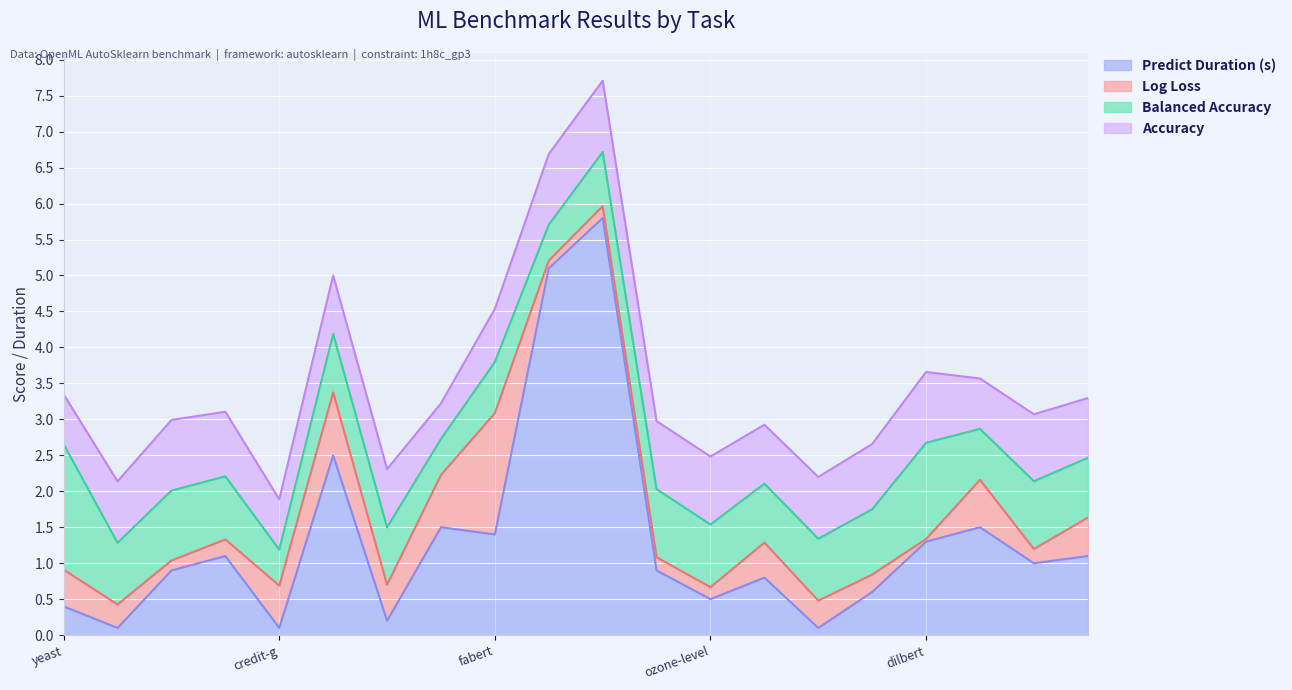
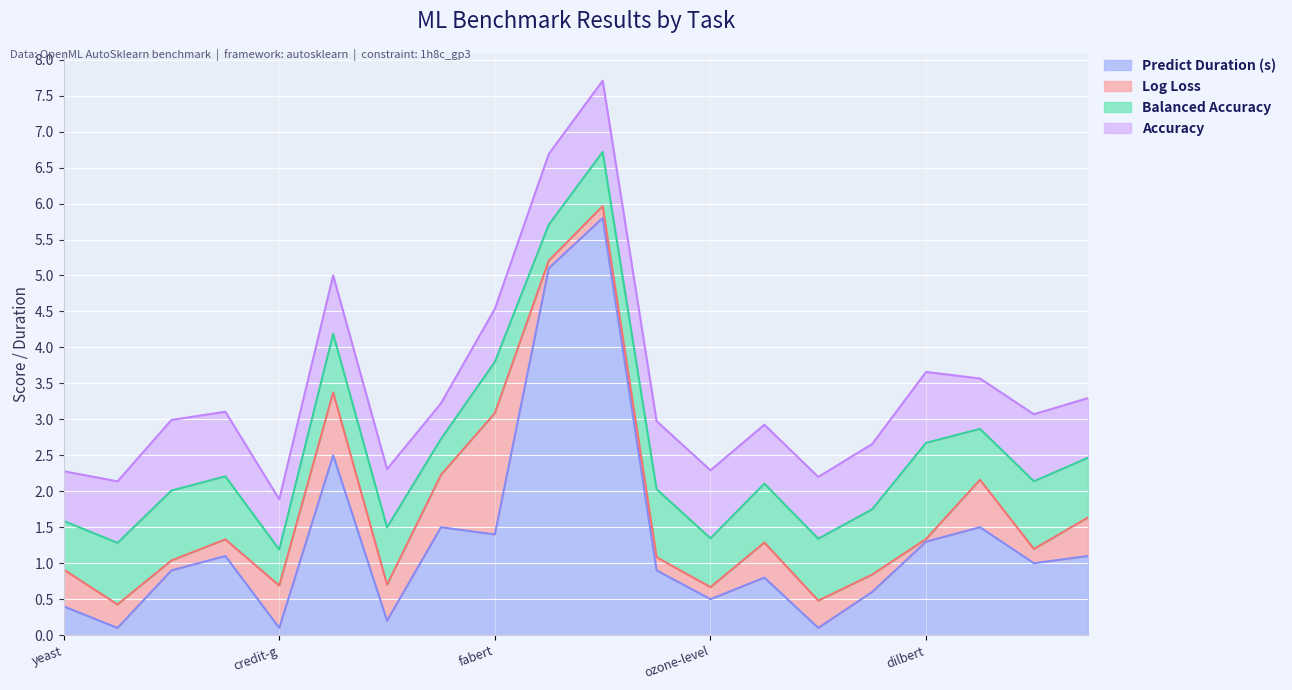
Balanced Accuracy, yeast: 1.7 -> 0.7
Balanced Accuracy, ozone-level: 0.9 -> 0.7
